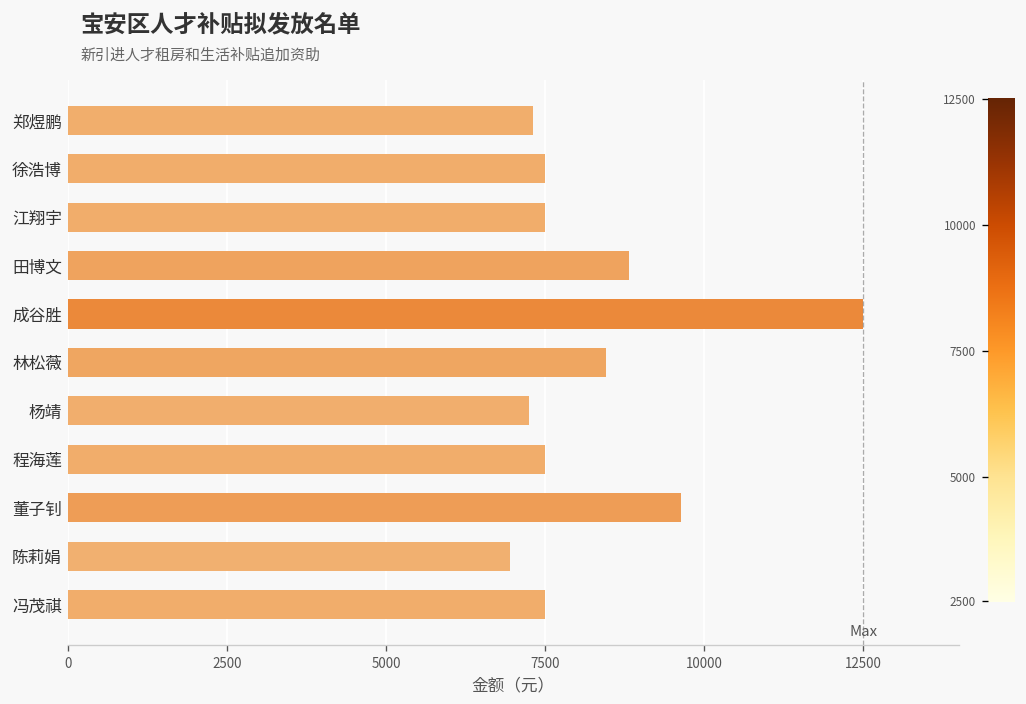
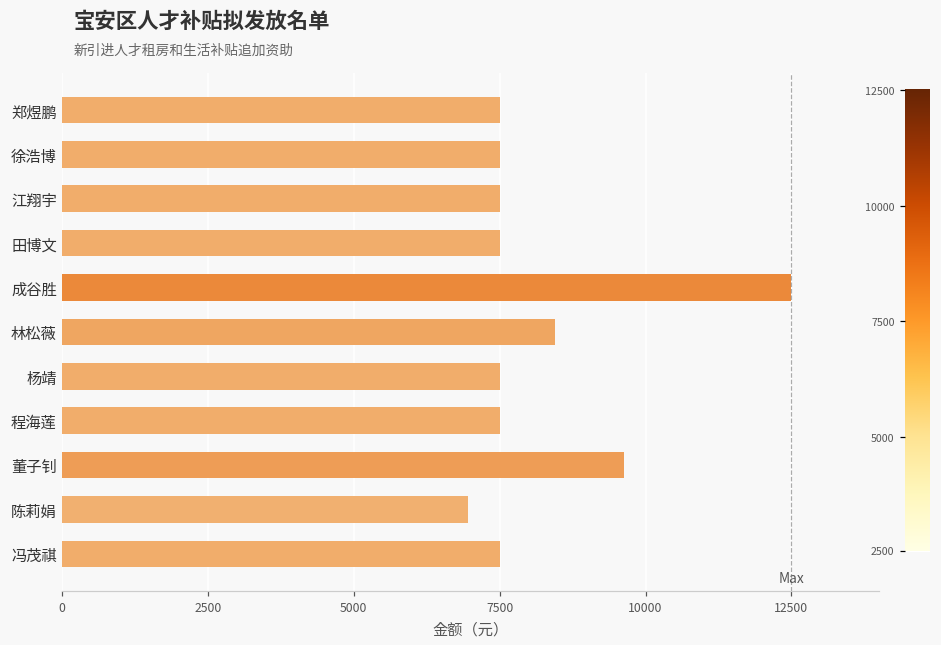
郑煜鹏: 7300 -> 7500
田博文: 8800 -> 7500
杨靖: 7300 -> 7500
